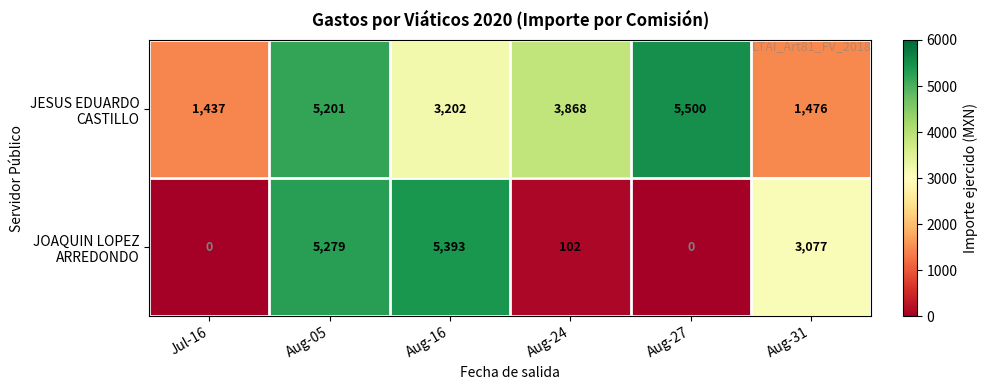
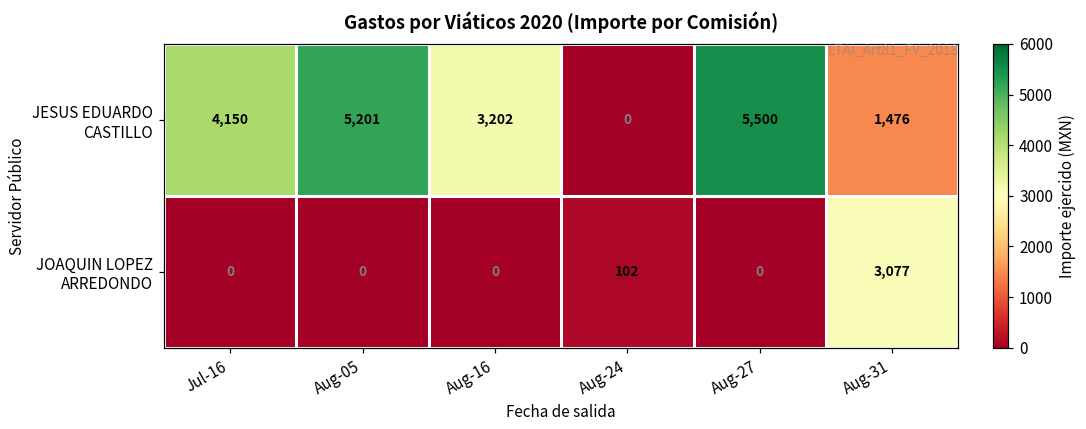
JESUS EDUARDO CASTILLO, Jul-16: 1,437 -> 4,150
JESUS EDUARDO CASTILLO, Aug-24: 3,868 -> 0
JOAQUIN LOPEZ ARREDONDO, Aug-05: 5,279 -> 0
JOAQUIN LOPEZ ARREDONDO, Aug-16: 5,393 -> 0
